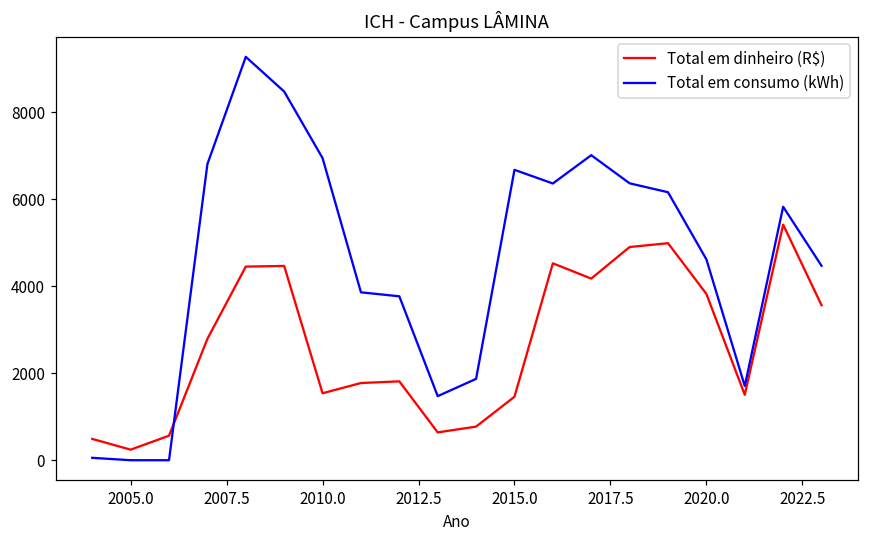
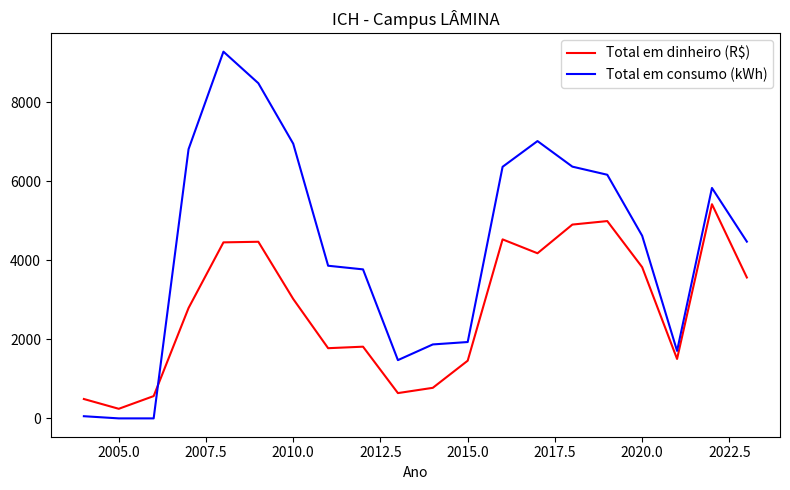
Total em dinheiro (R$), 2010.0: 1500 -> 3000
Total em consumo (kWh), 2015.0: 6700 -> 1900
